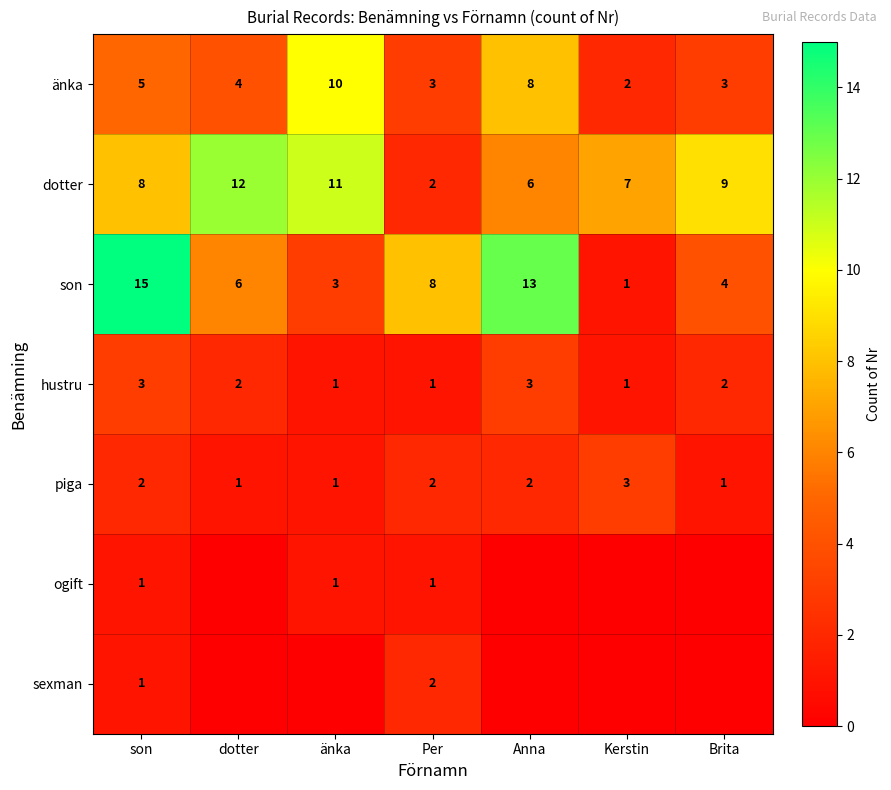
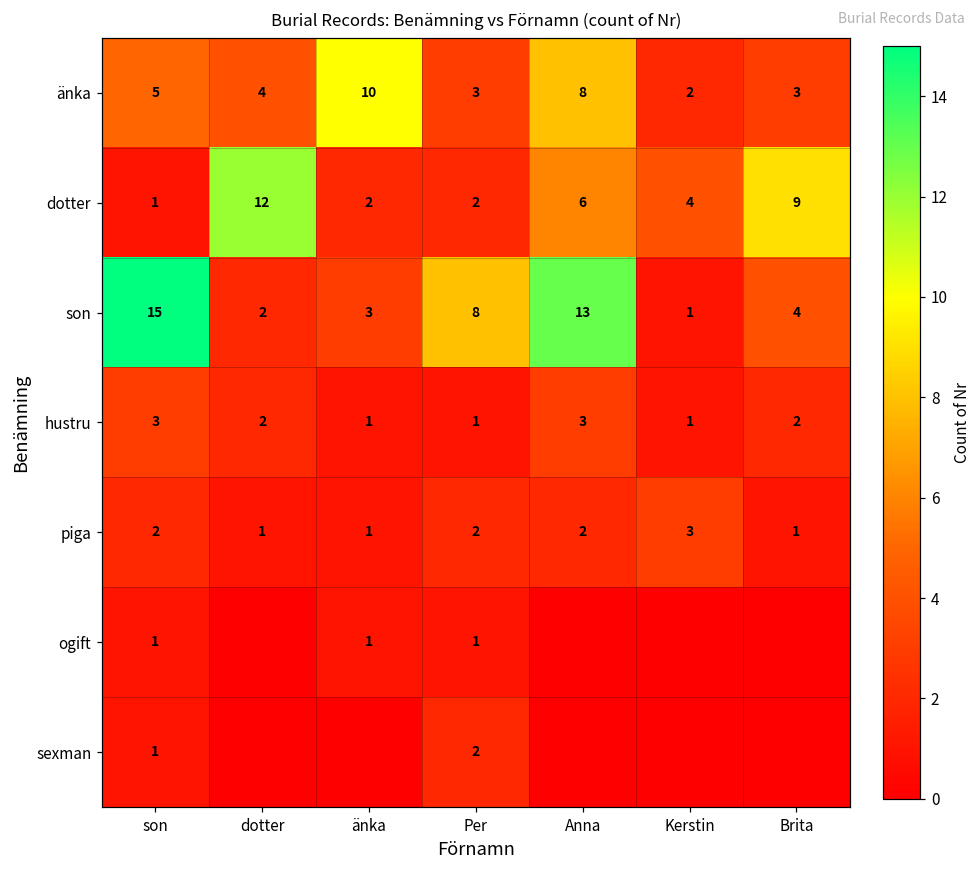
dotter, son: 8 -> 1
dotter, änka: 11 -> 2
dotter, Kerstin: 7 -> 4
son, dotter: 6 -> 2
